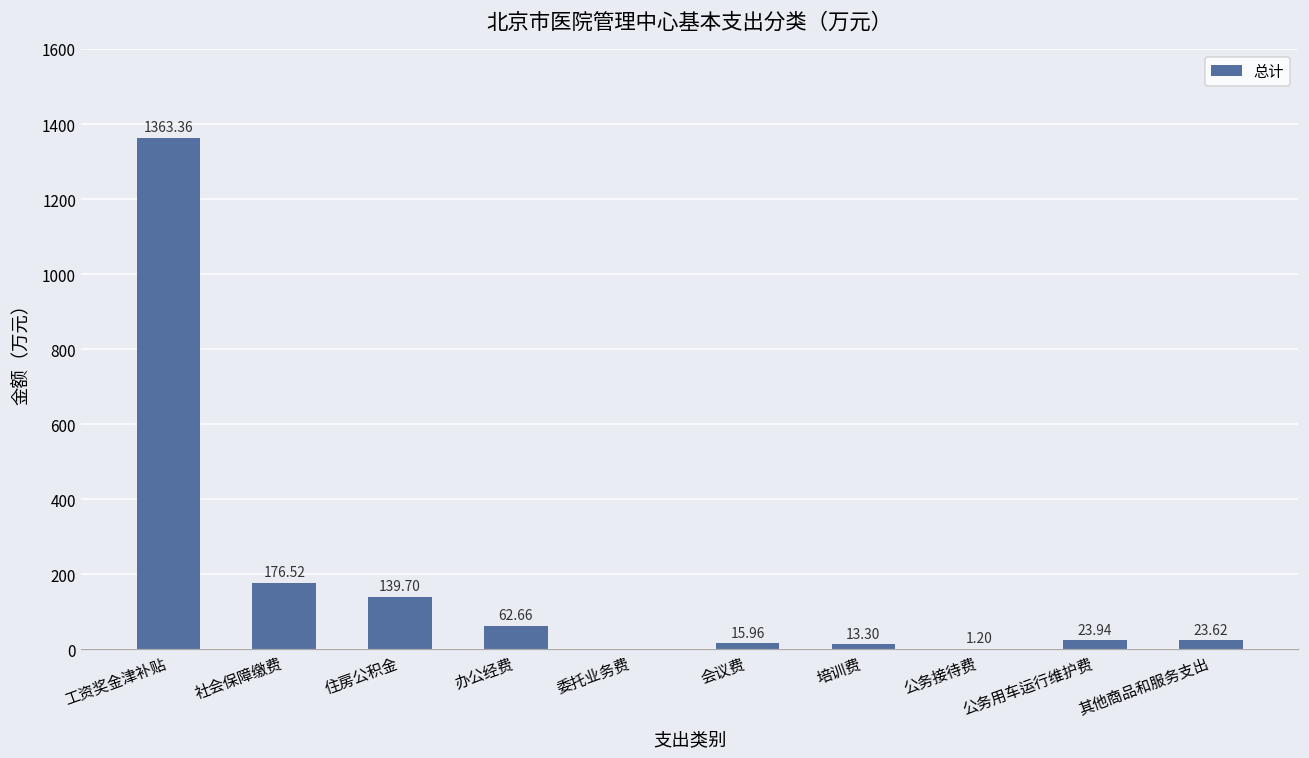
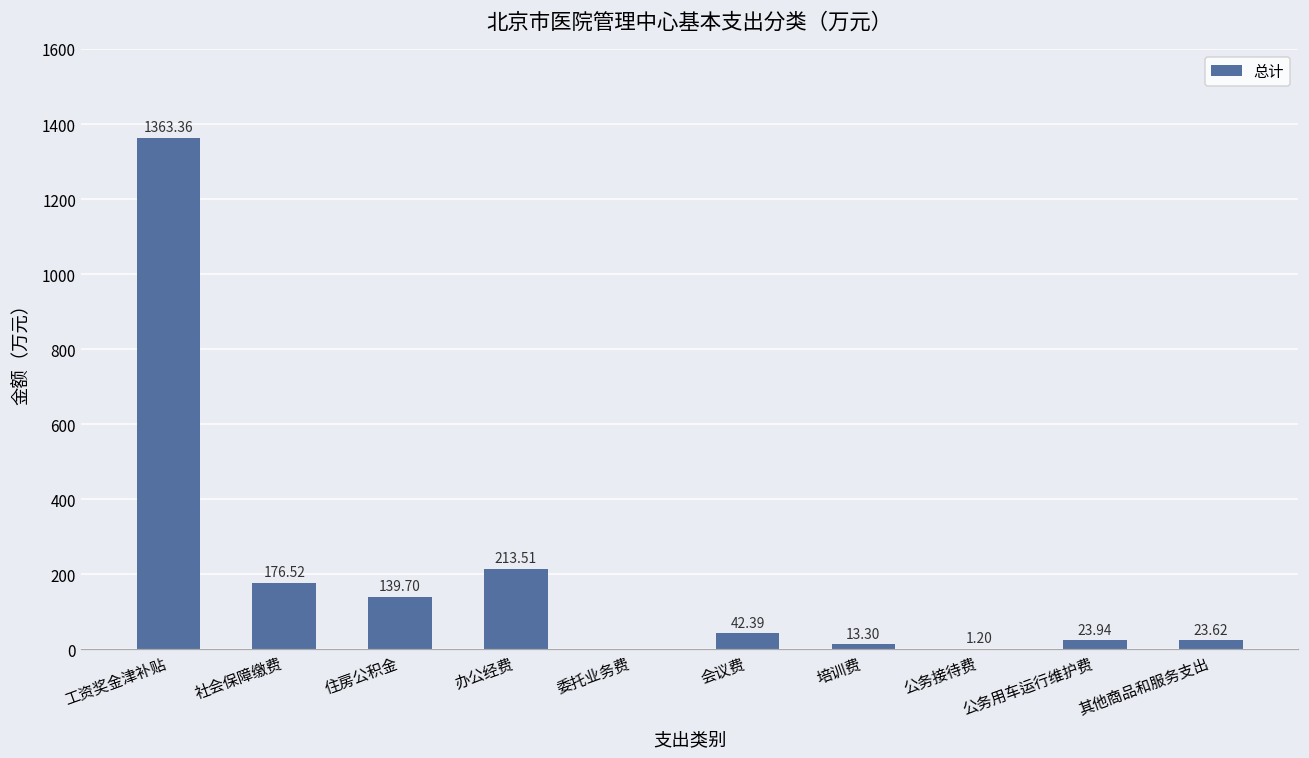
办公经费: 62.66 -> 213.51
会议费: 15.96 -> 42.39
